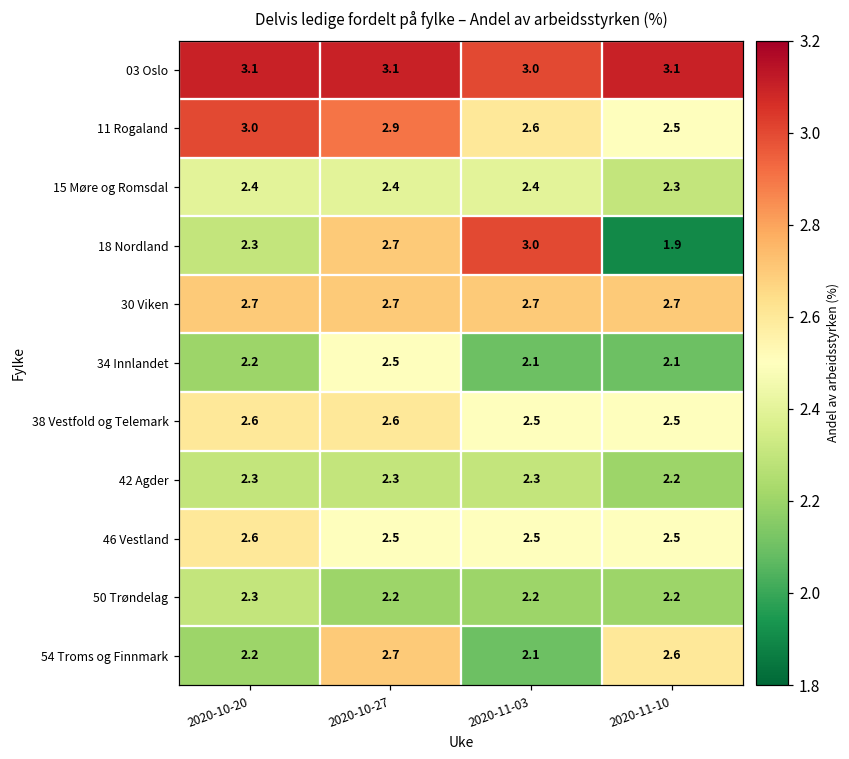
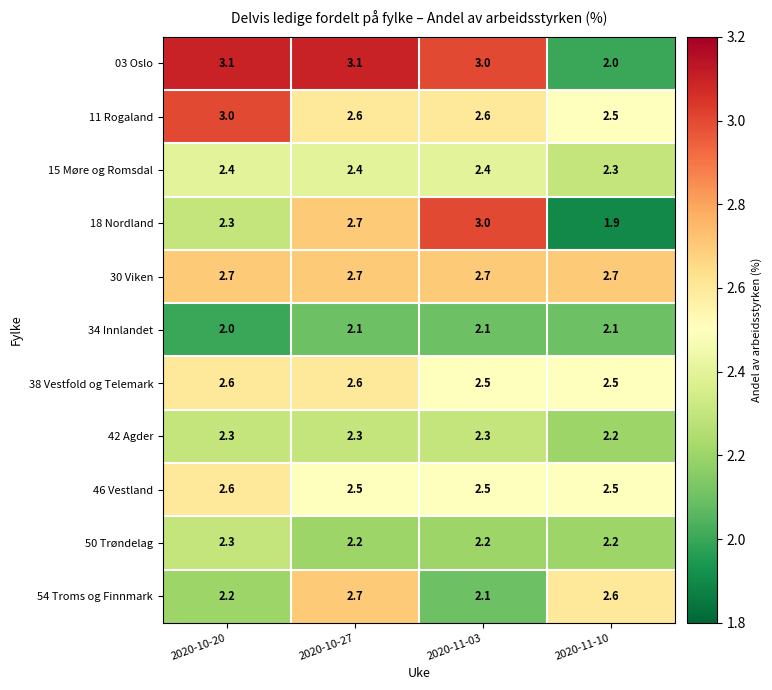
03 Oslo, 2020-11-10: 3.1 -> 2.0
11 Rogaland, 2020-10-27: 2.9 -> 2.6
34 Innlandet, 2020-10-20: 2.2 -> 2.0
34 Innlandet, 2020-10-27: 2.5 -> 2.1
